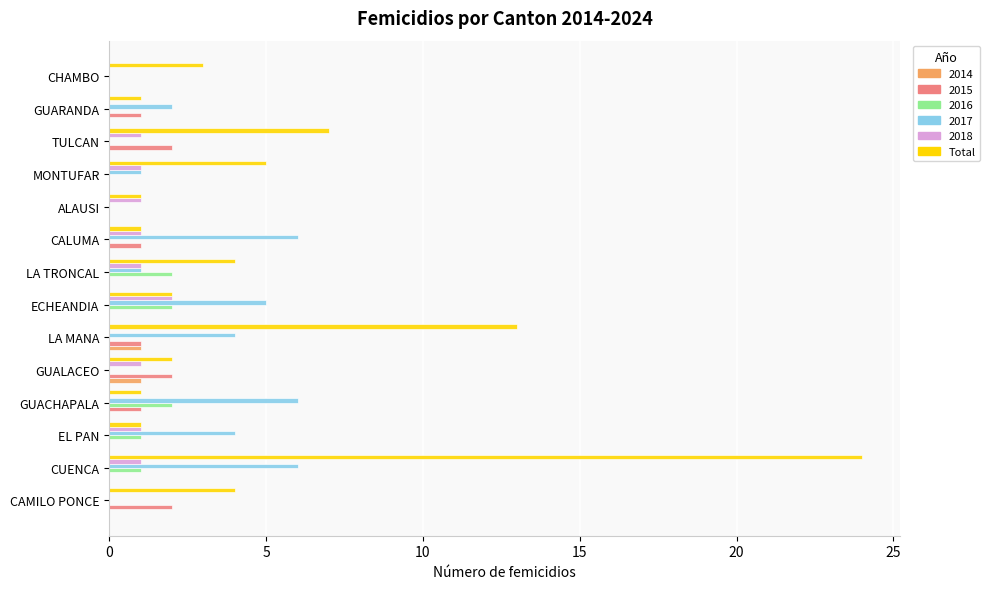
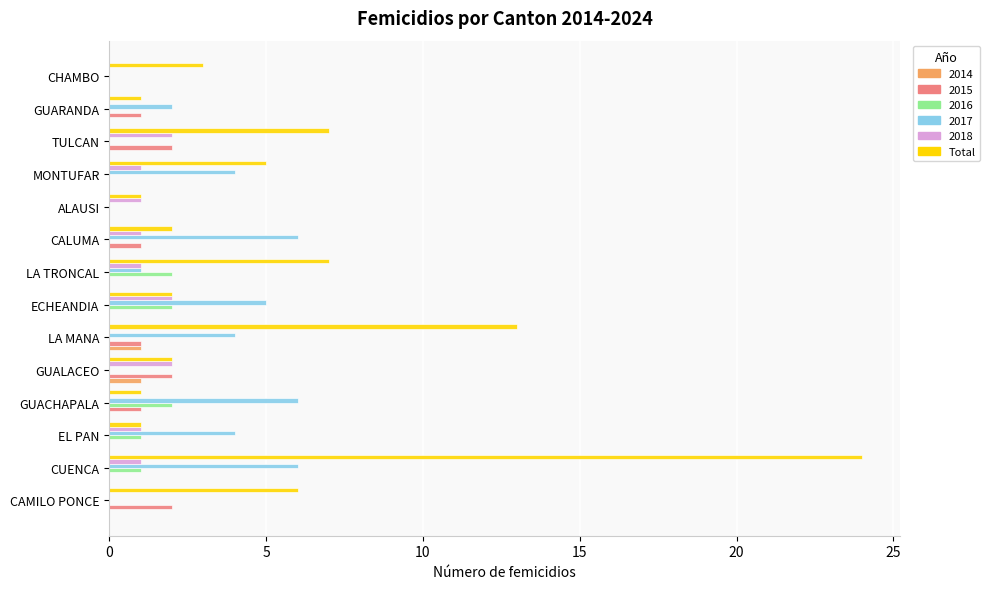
2018, TULCAN: 1 -> 2
2017, MONTUFAR: 1 -> 4
Total, CALUMA: 1 -> 2
Total, LA TRONCAL: 4 -> 7
2018, GUALACEO: 1 -> 2
Total, CAMILO PONCE: 4 -> 6
